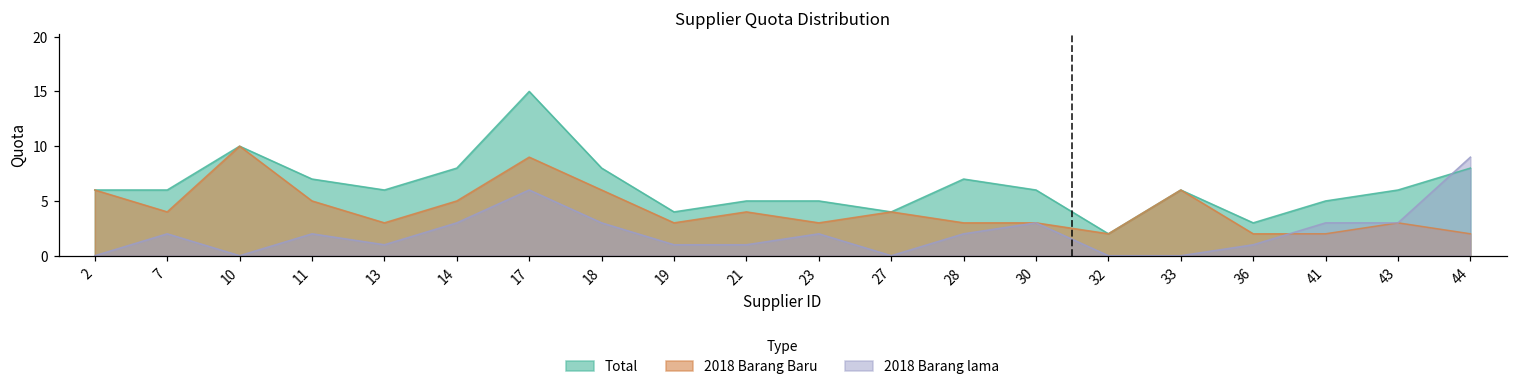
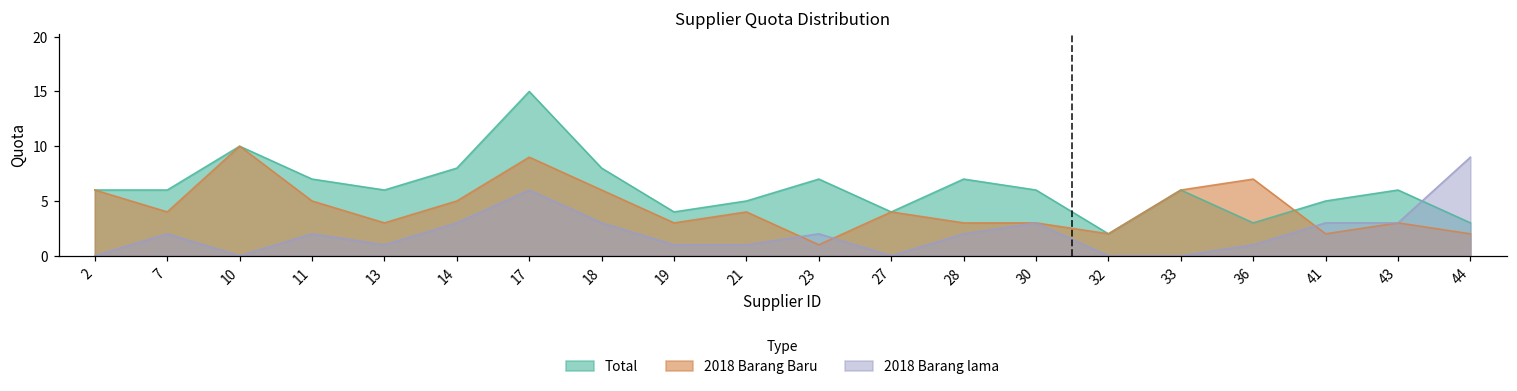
Total, 23: 5 -> 7
2018 Barang Baru, 23: 3 -> 1
2018 Barang Baru, 36: 2 -> 7
Total, 44: 8 -> 3
